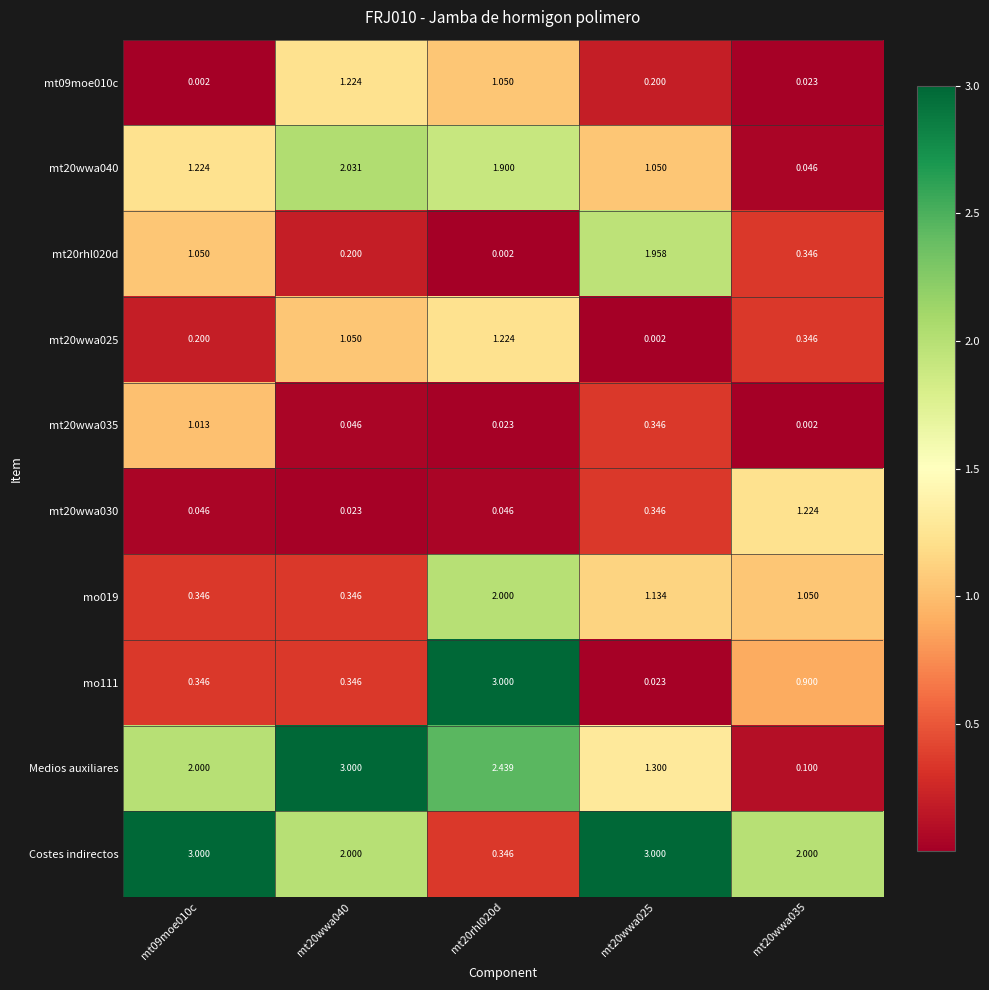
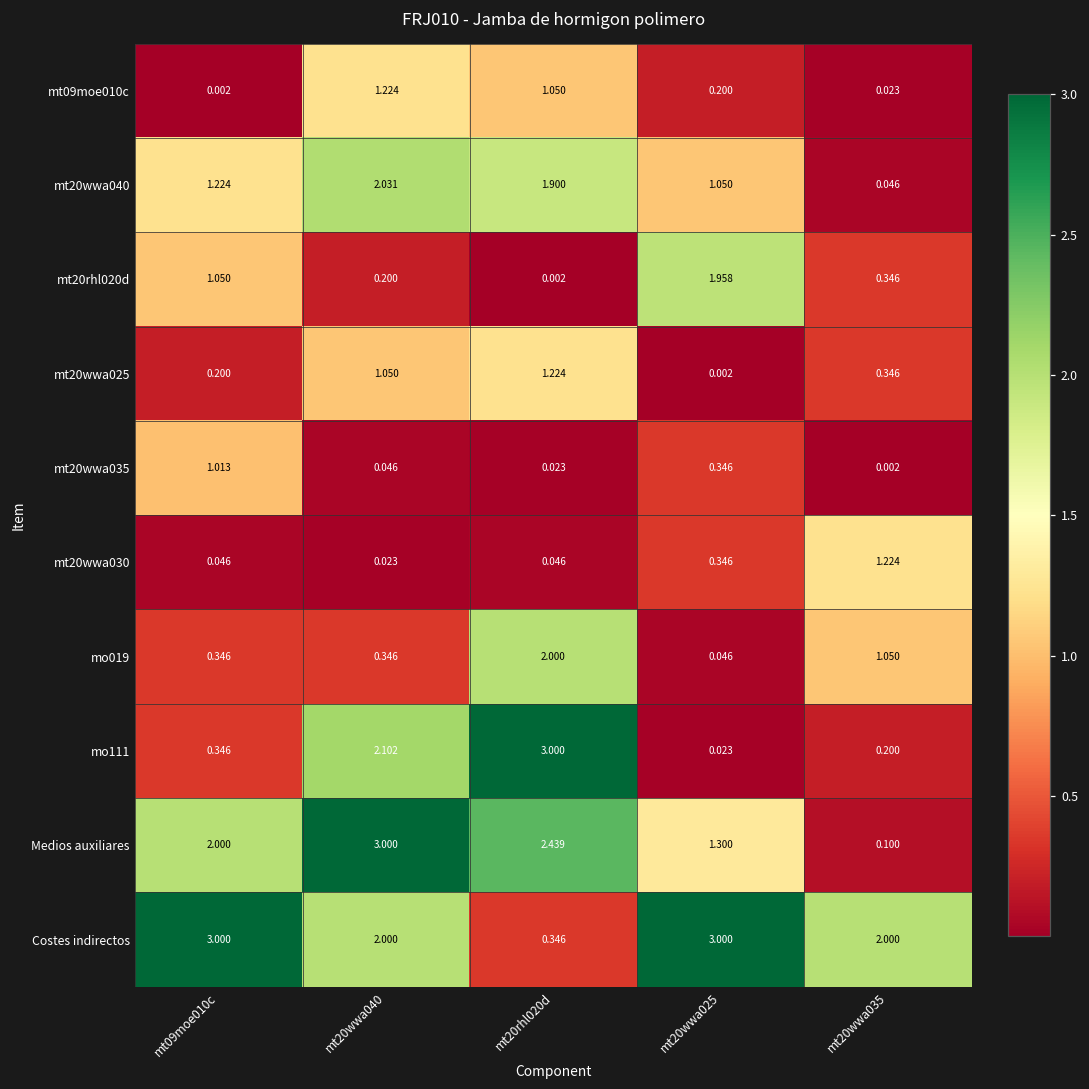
mo019, mt20wwa025: 1.134 -> 0.046
mo111, mt20wwa040: 0.346 -> 2.102
mo111, mt20wwa035: 0.900 -> 0.200
